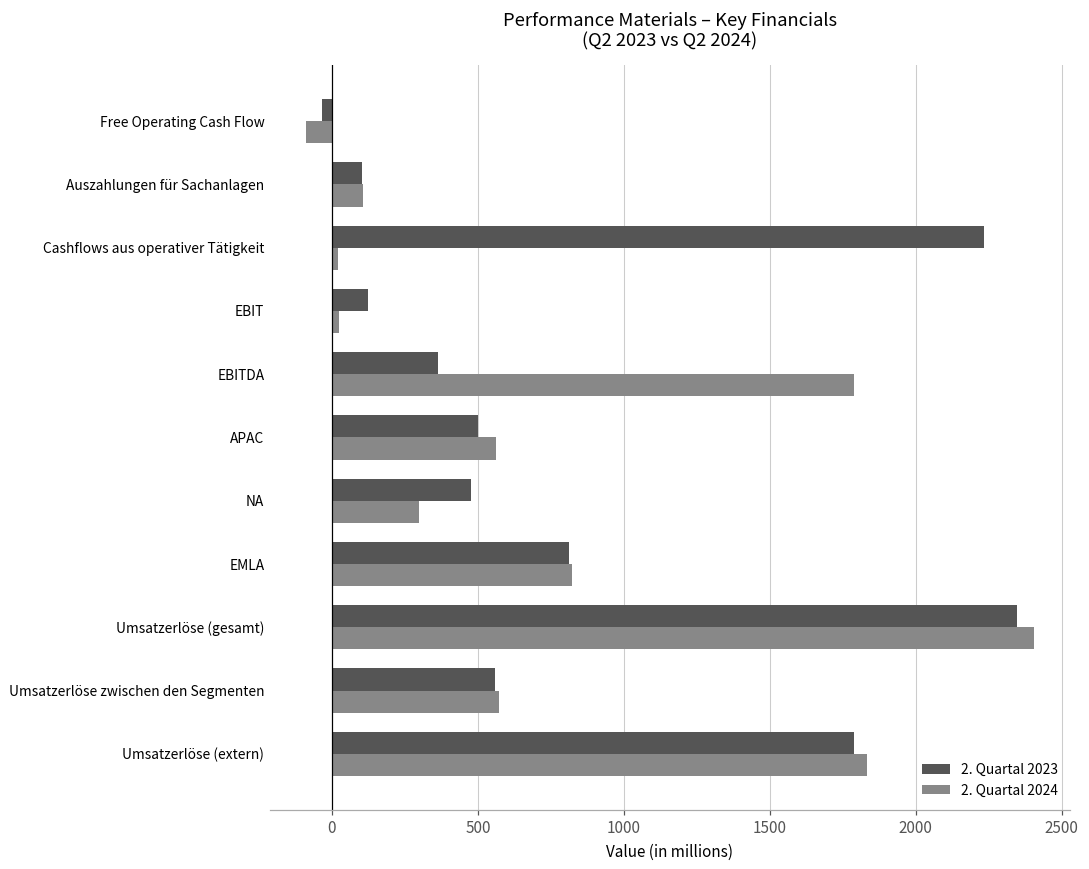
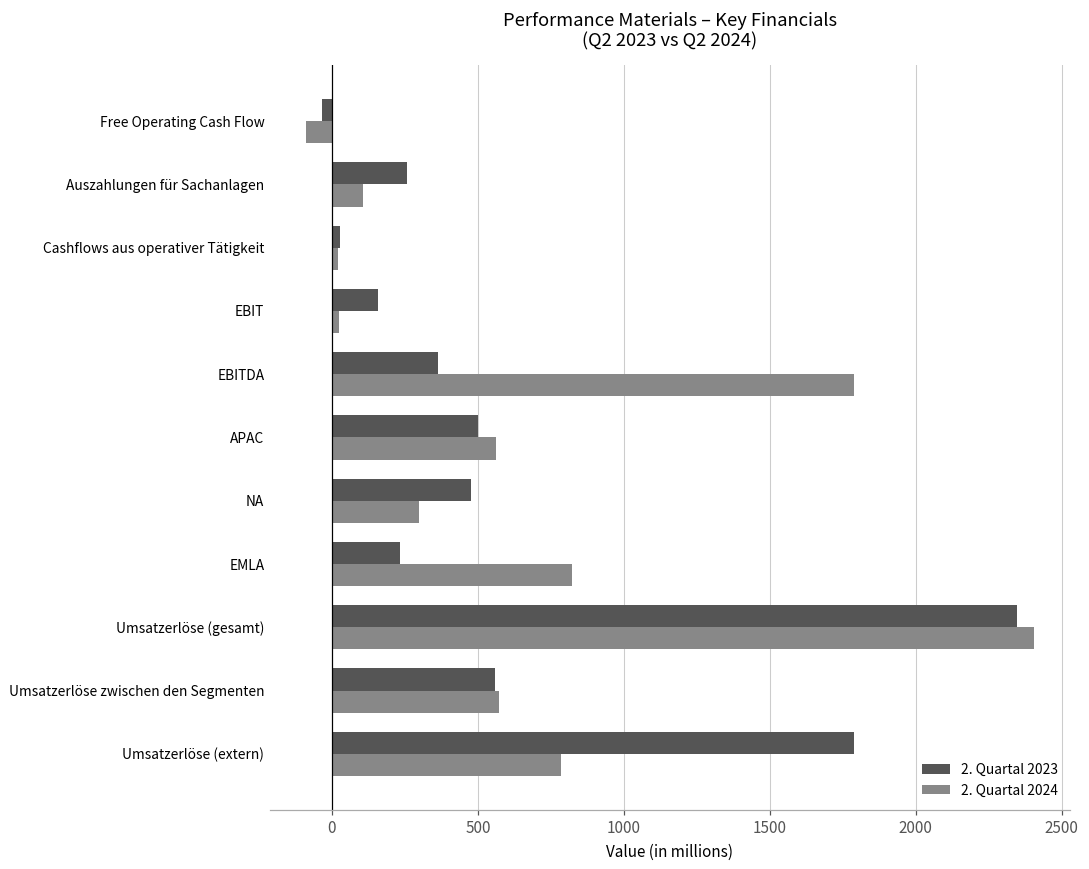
2. Quartal 2023, Auszahlungen für Sachanlagen: 100 -> 260
2. Quartal 2023, Cashflows aus operativer Tätigkeit: 2240 -> 30
2. Quartal 2023, EBIT: 130 -> 160
2. Quartal 2023, EMLA: 810 -> 230
2. Quartal 2024, Umsatzerlöse (extern): 1830 -> 780
